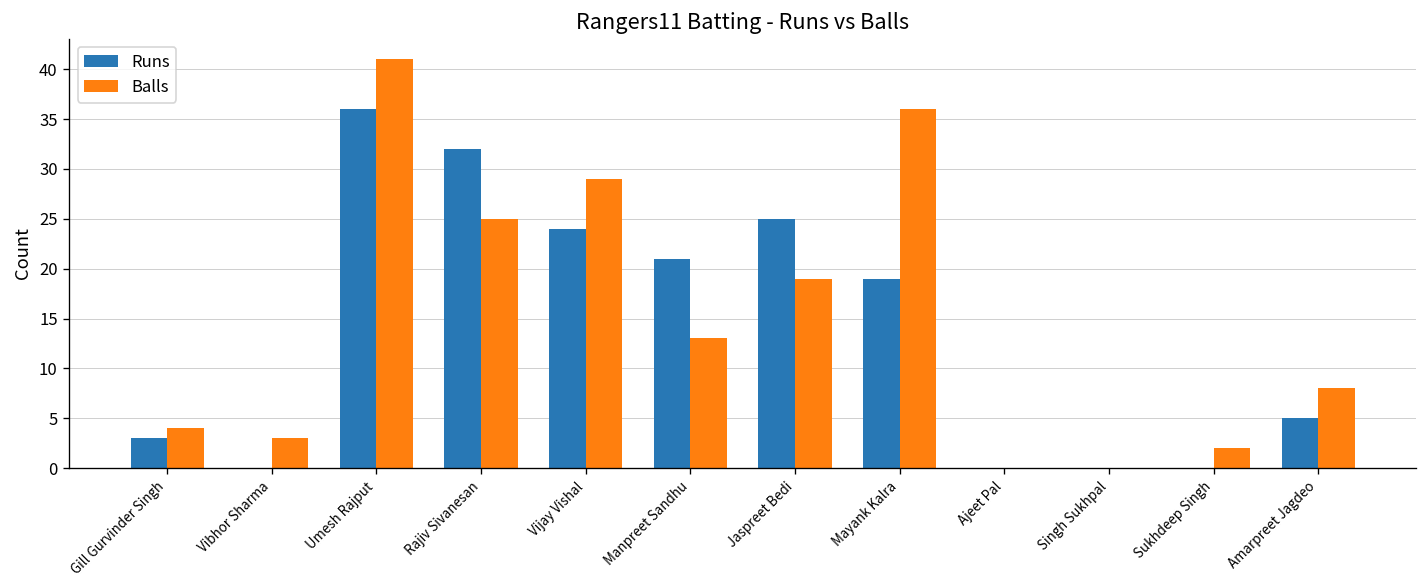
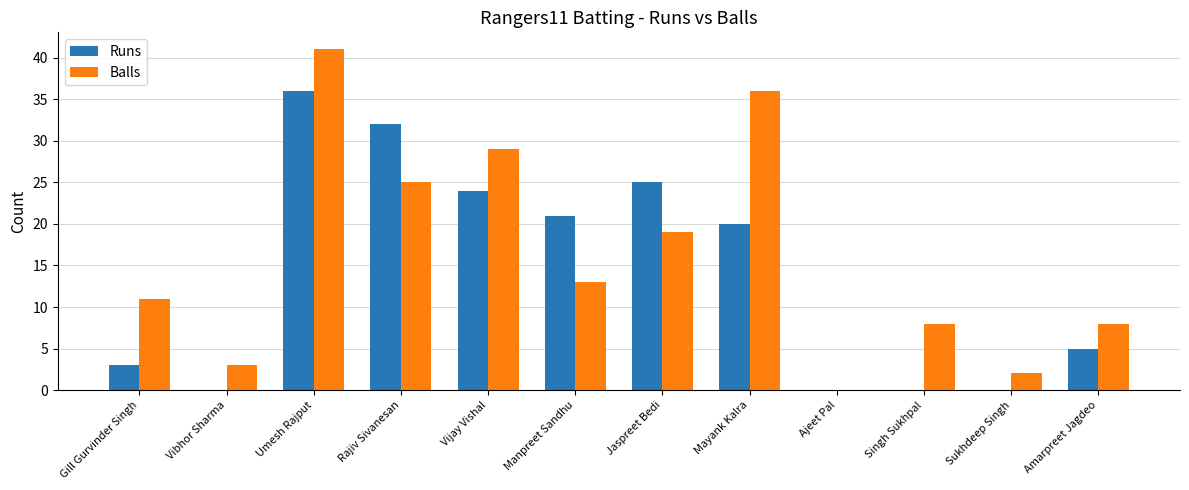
Balls, Gill Gurvinder Singh: 4 -> 11
Runs, Mayank Kalra: 19 -> 20
Balls, Singh Sukhpal: 0 -> 8
